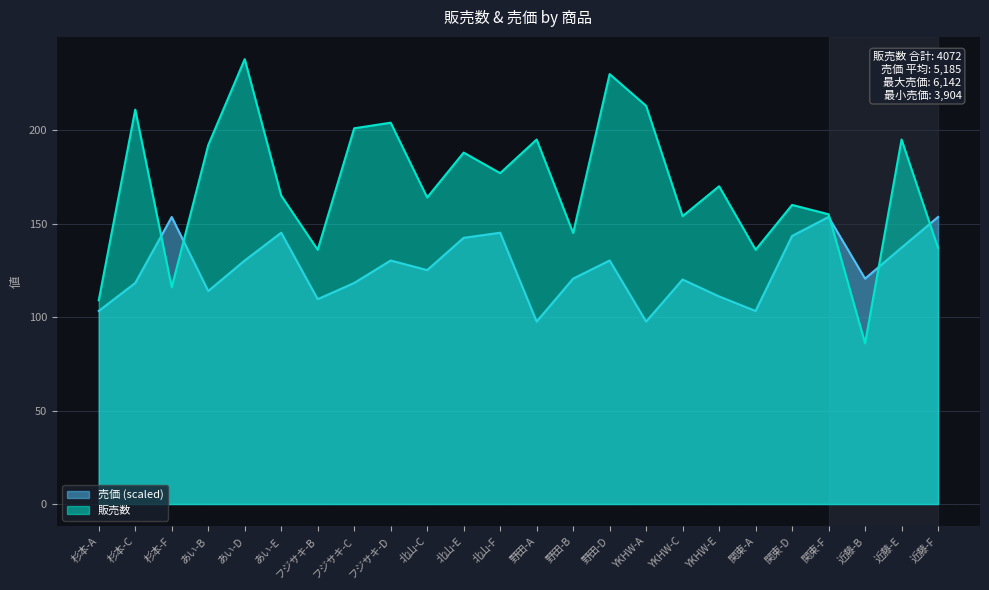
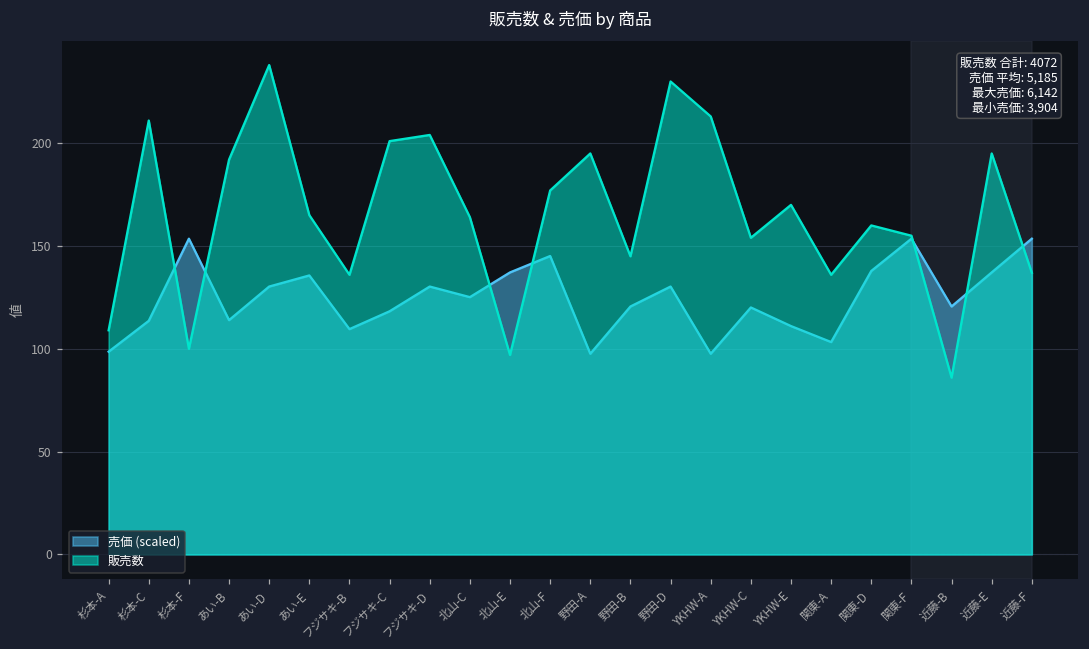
売価 (scaled), 杉本-A: 103 -> 99
売価 (scaled), 杉本-C: 118 -> 114
販売数, 杉本-F: 116 -> 100
売価 (scaled), あい-E: 145 -> 136
売価 (scaled), 北山-E: 142 -> 137
販売数, 北山-E: 188 -> 97
売価 (scaled), 関東-D: 143 -> 138
